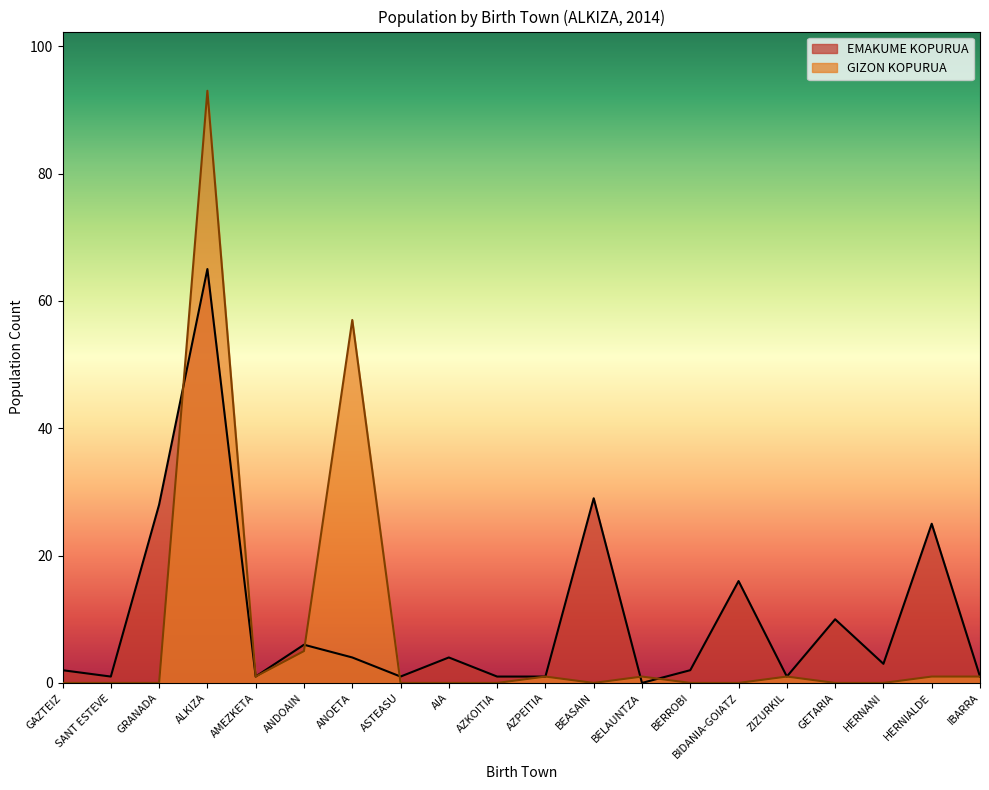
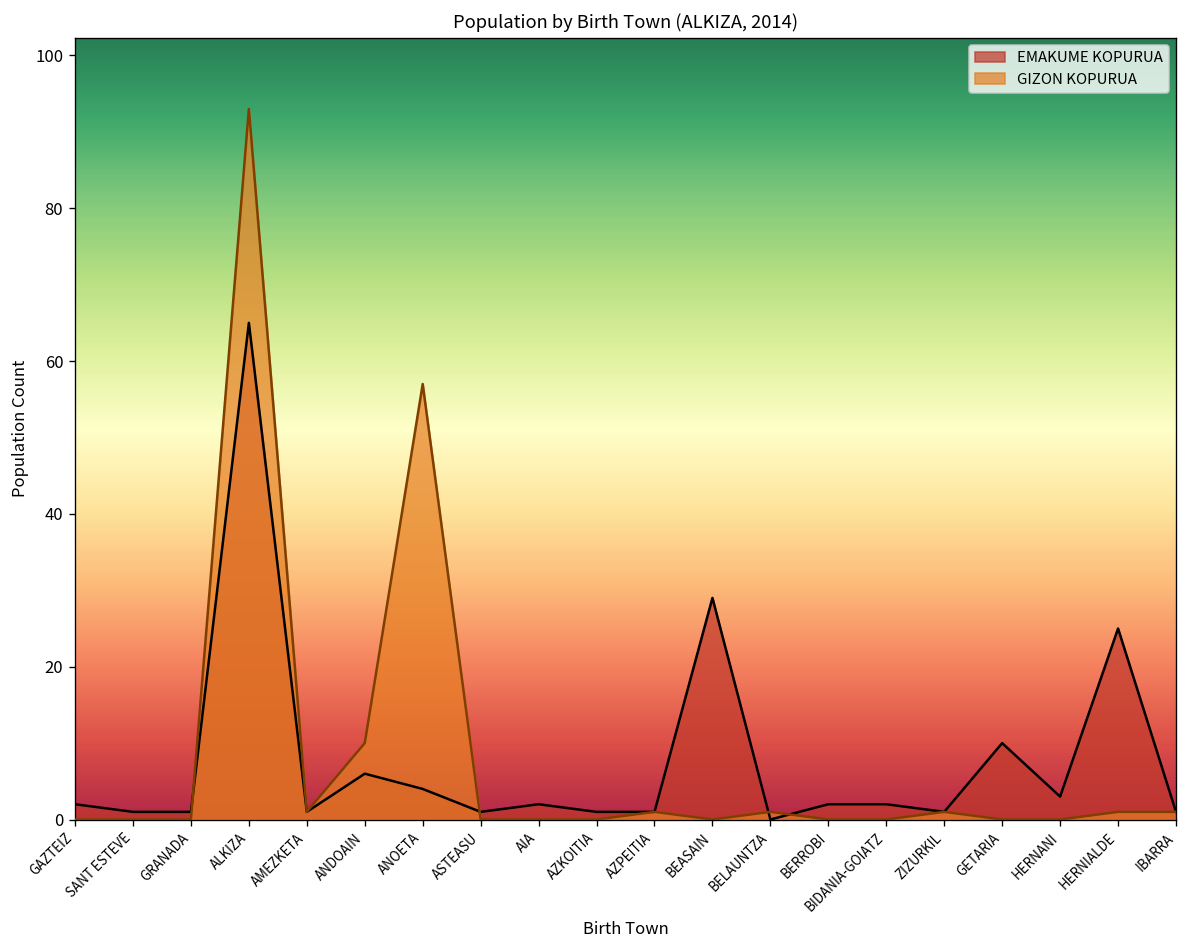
EMAKUME KOPURUA, GRANADA: 28 -> 1
GIZON KOPURUA, ANDOAIN: 5 -> 10
EMAKUME KOPURUA, AIA: 4 -> 2
EMAKUME KOPURUA, BIDANIA-GOIATZ: 16 -> 2
